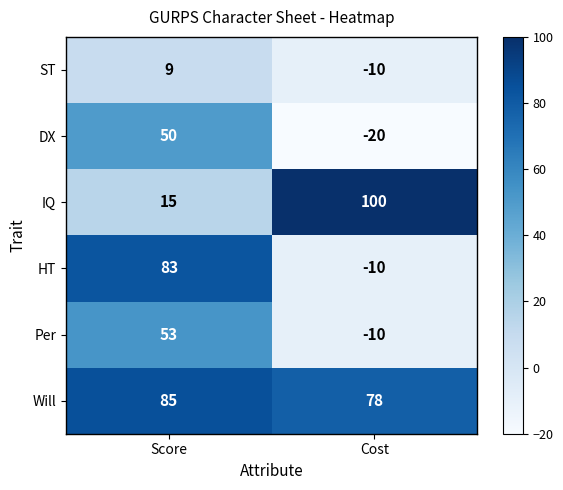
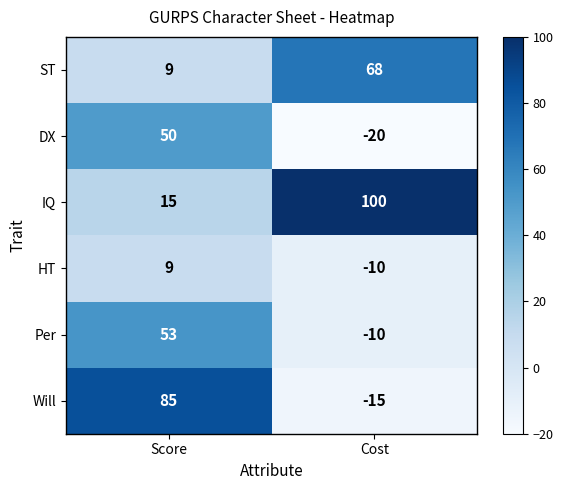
ST, Cost: -10 -> 68
HT, Score: 83 -> 9
Will, Cost: 78 -> -15
